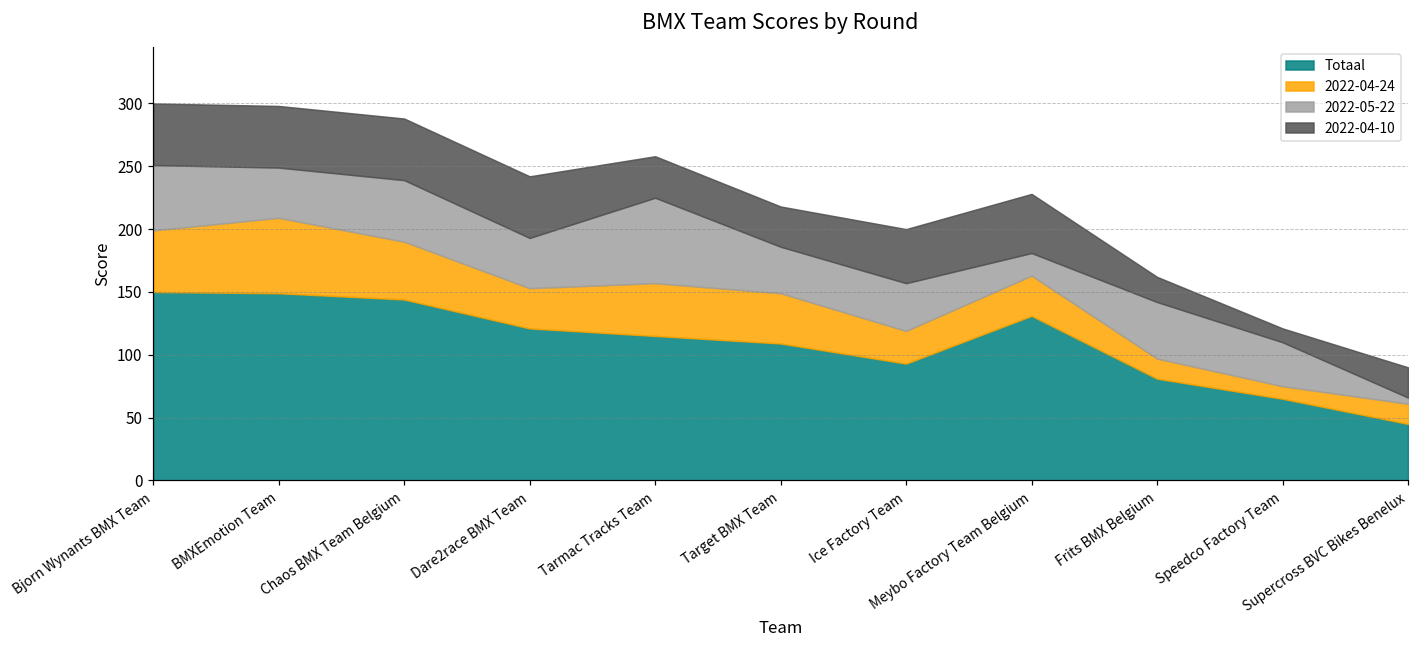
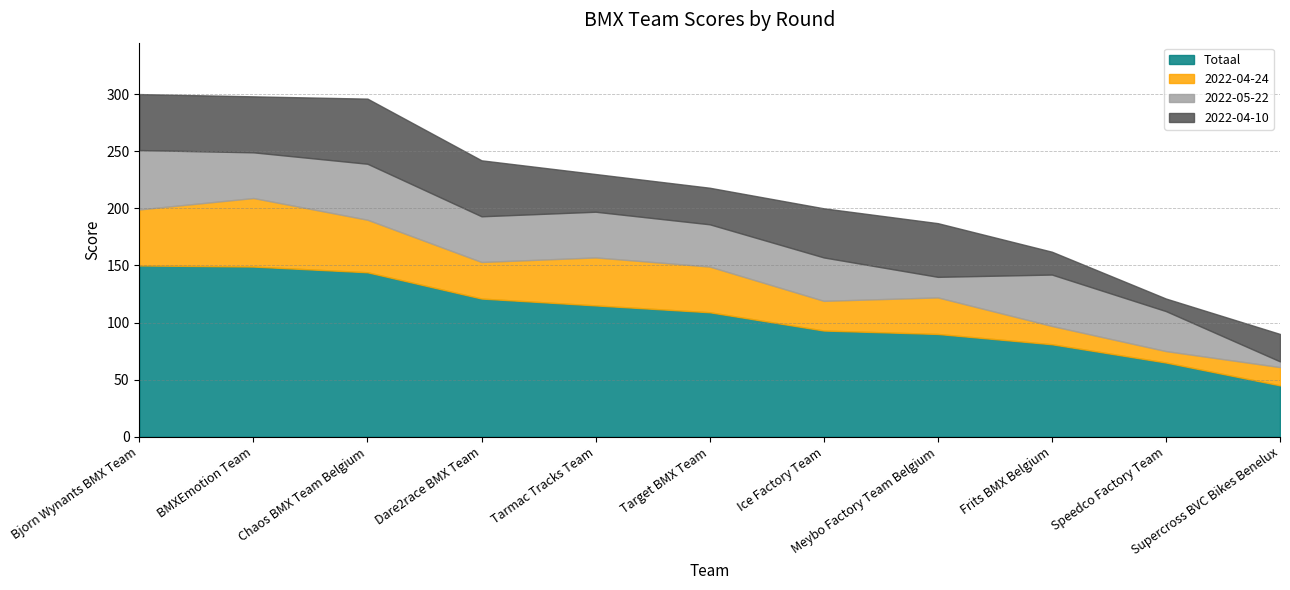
2022-04-10, Chaos BMX Team Belgium: 49 -> 57
2022-05-22, Tarmac Tracks Team: 68 -> 40
Totaal, Meybo Factory Team Belgium: 131 -> 90
